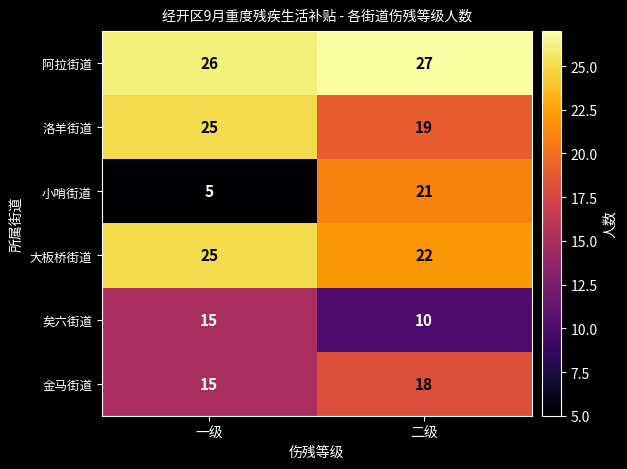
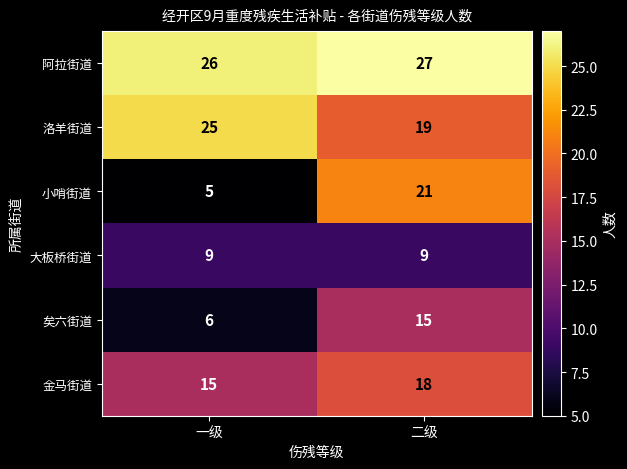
大板桥街道, 一级: 25 -> 9
大板桥街道, 二级: 22 -> 9
矣六街道, 一级: 15 -> 6
矣六街道, 二级: 10 -> 15
